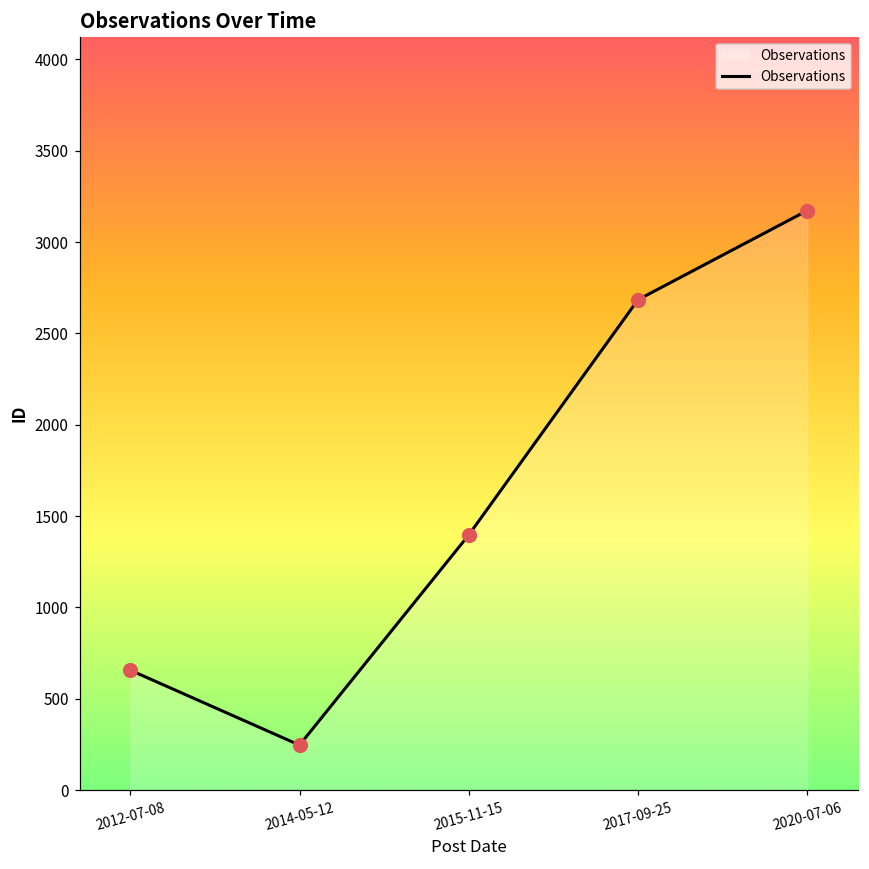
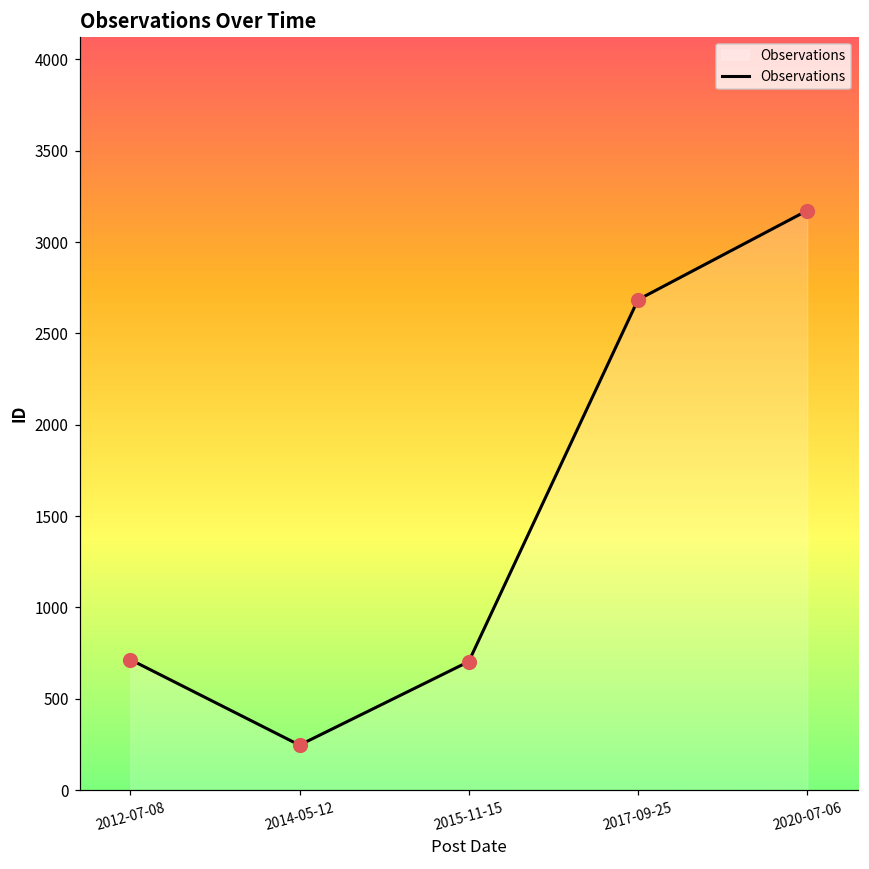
2012-07-08: 660 -> 720
2015-11-15: 1400 -> 700
